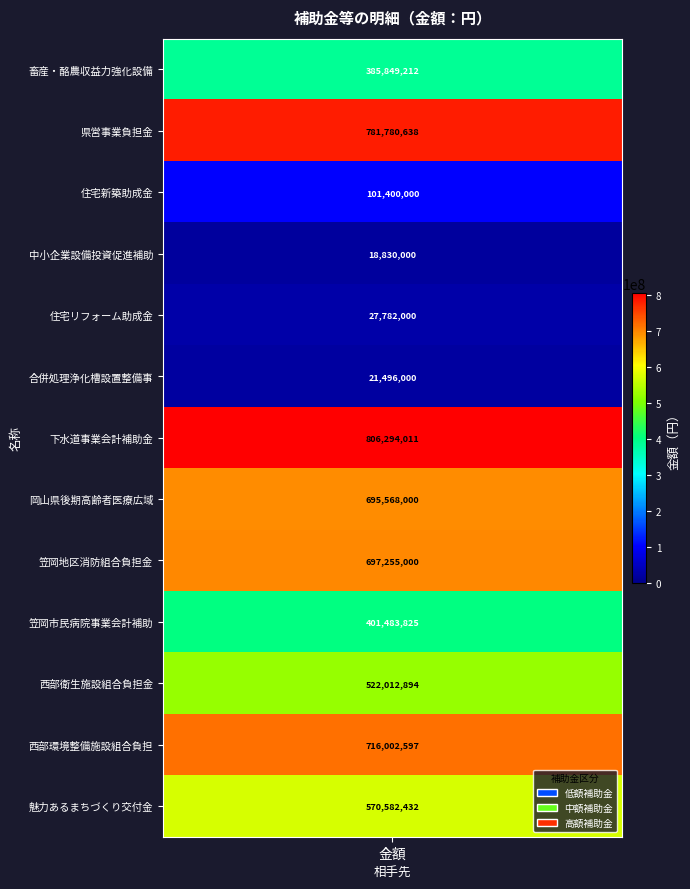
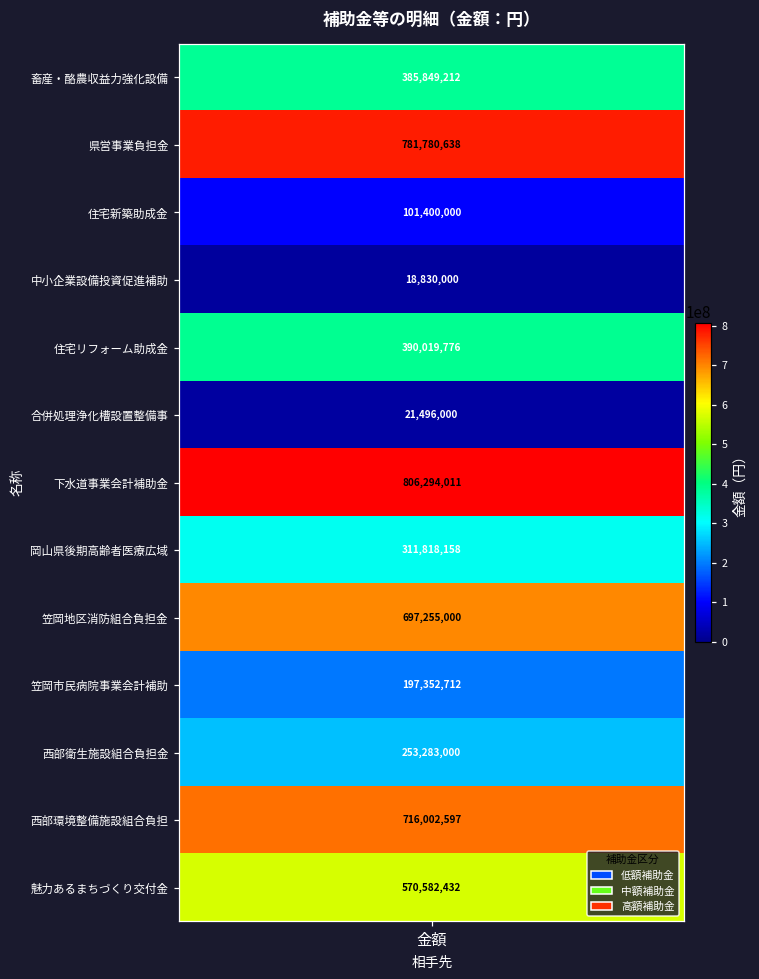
住宅リフォーム助成金, 金額: 27,782,000 -> 390,019,776
岡山県後期高齢者医療広域, 金額: 695,568,000 -> 311,818,158
笠岡市民病院事業会計補助, 金額: 401,483,825 -> 197,352,712
西部衛生施設組合負担金, 金額: 522,012,894 -> 253,283,000
